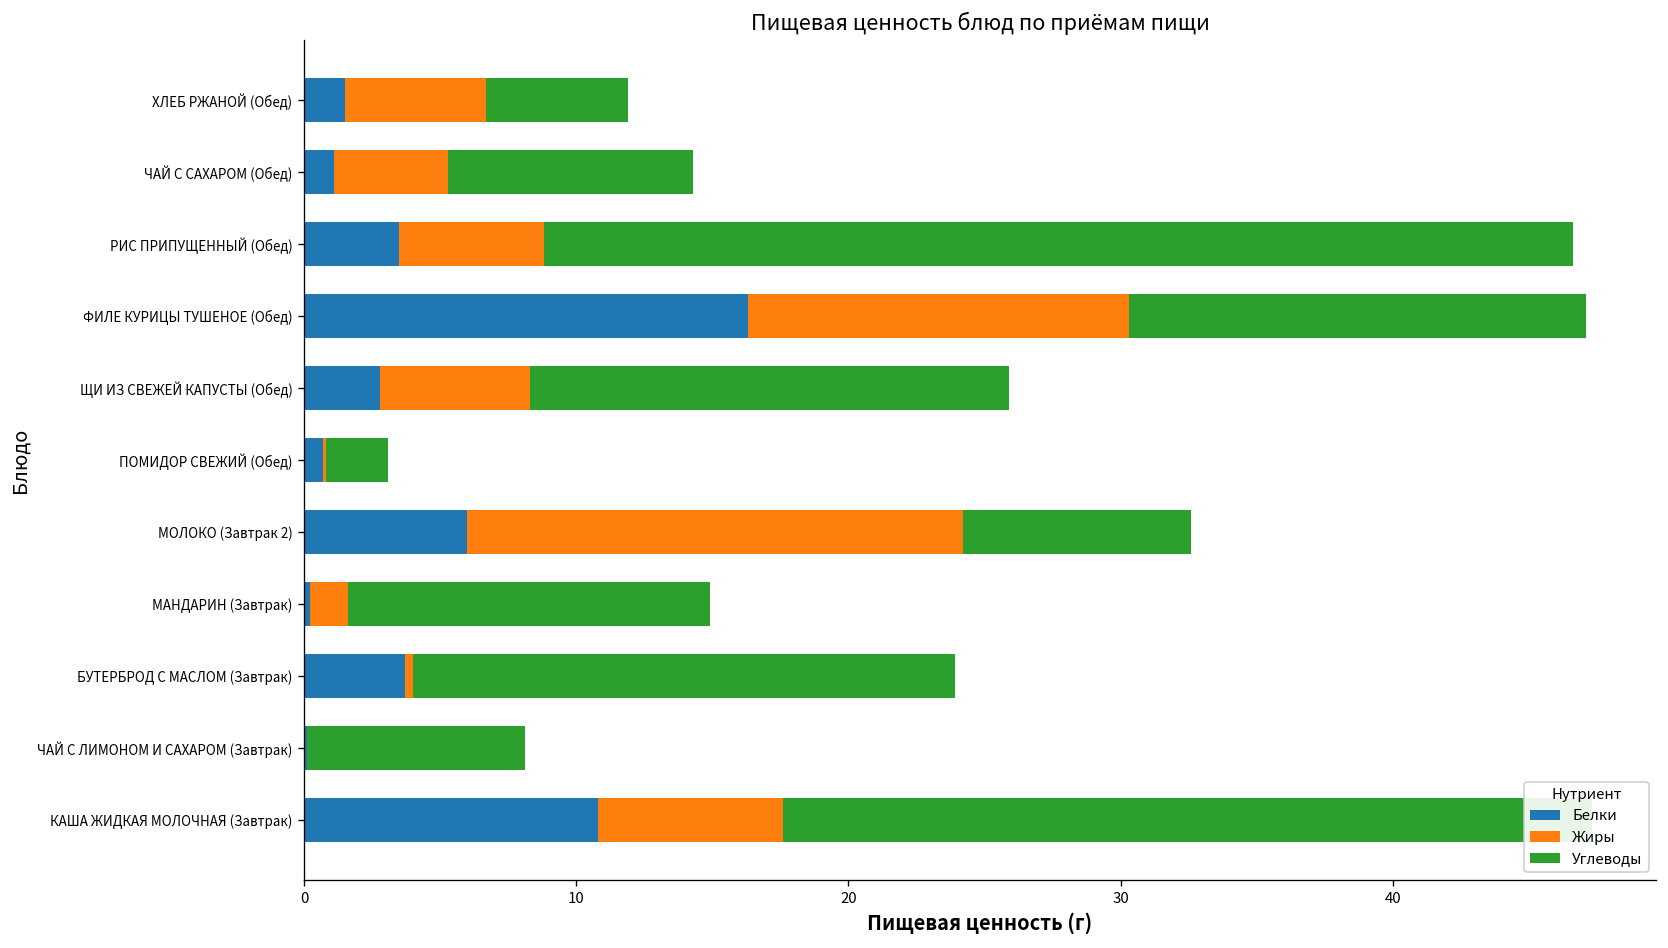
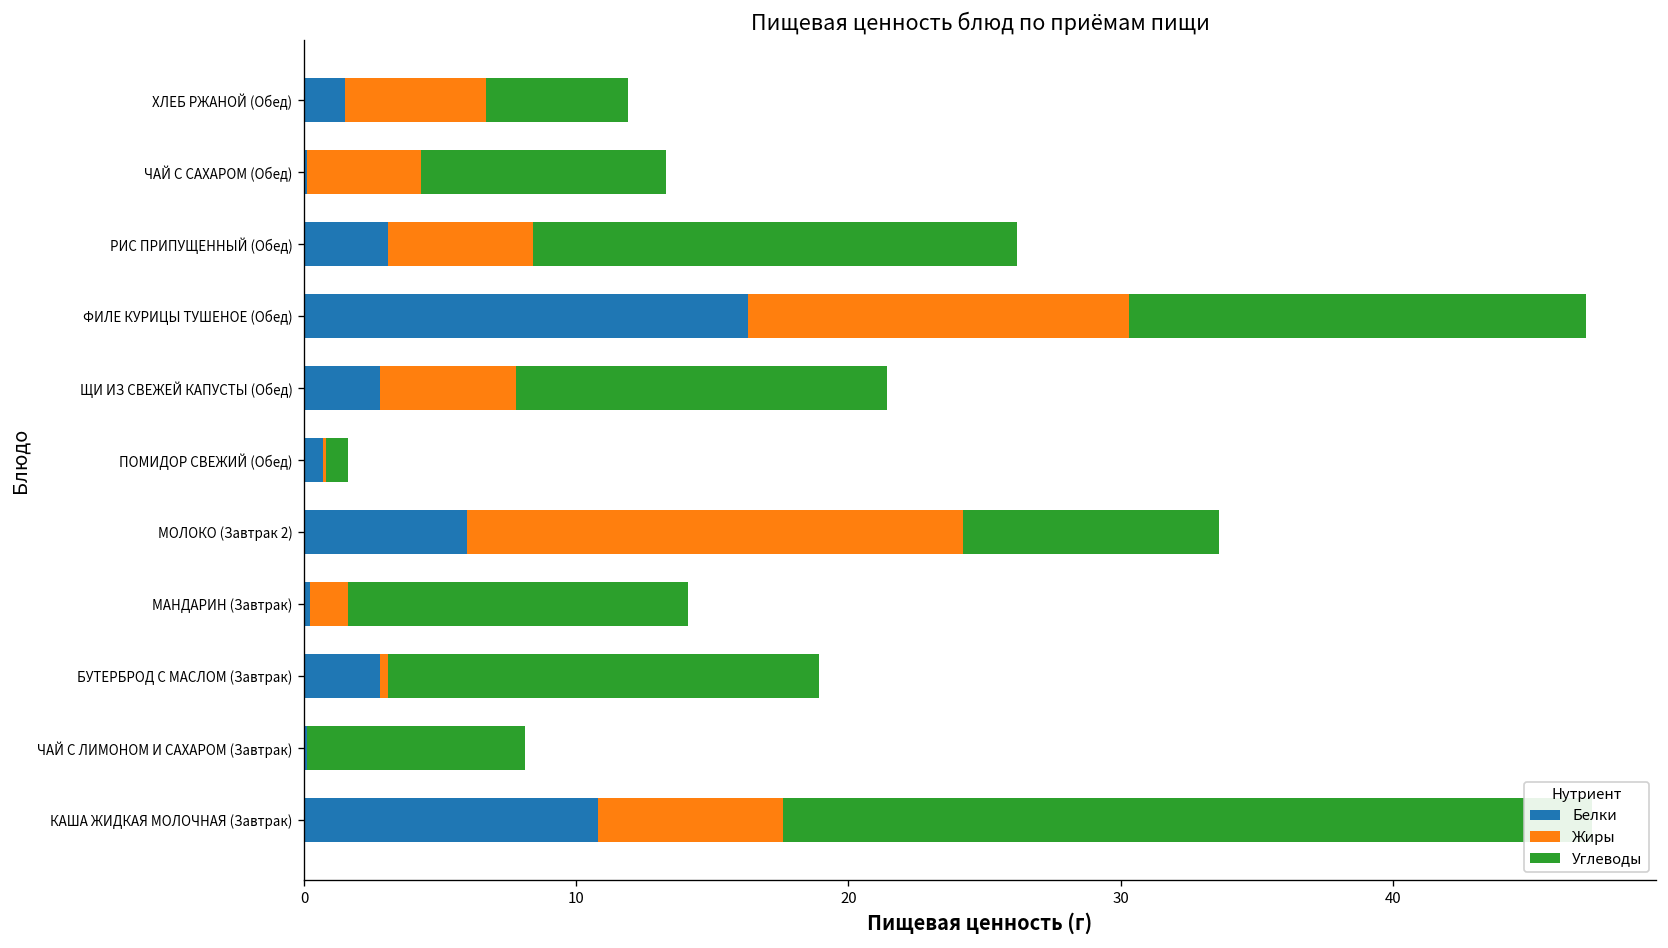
Белки, ЧАЙ С САХАРОМ (Обед): 1.1 -> 0.1
Белки, РИС ПРИПУЩЕННЫЙ (Обед): 3.5 -> 3.1
Углеводы, РИС ПРИПУЩЕННЫЙ (Обед): 37.8 -> 17.8
Жиры, ЩИ ИЗ СВЕЖЕЙ КАПУСТЫ (Обед): 5.5 -> 5.0
Углеводы, ЩИ ИЗ СВЕЖЕЙ КАПУСТЫ (Обед): 17.6 -> 13.6
Углеводы, ПОМИДОР СВЕЖИЙ (Обед): 2.3 -> 0.8
Углеводы, МОЛОКО (Завтрак 2): 8.4 -> 9.4
Углеводы, МАНДАРИН (Завтрак): 13.3 -> 12.5
Белки, БУТЕРБРОД С МАСЛОМ (Завтрак): 3.7 -> 2.8
Углеводы, БУТЕРБРОД С МАСЛОМ (Завтрак): 19.9 -> 15.8
